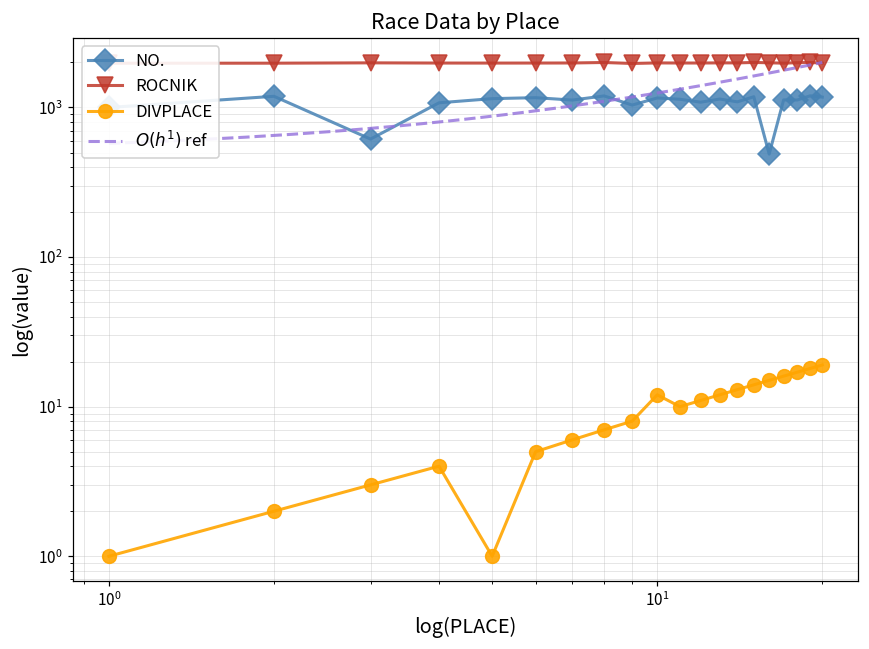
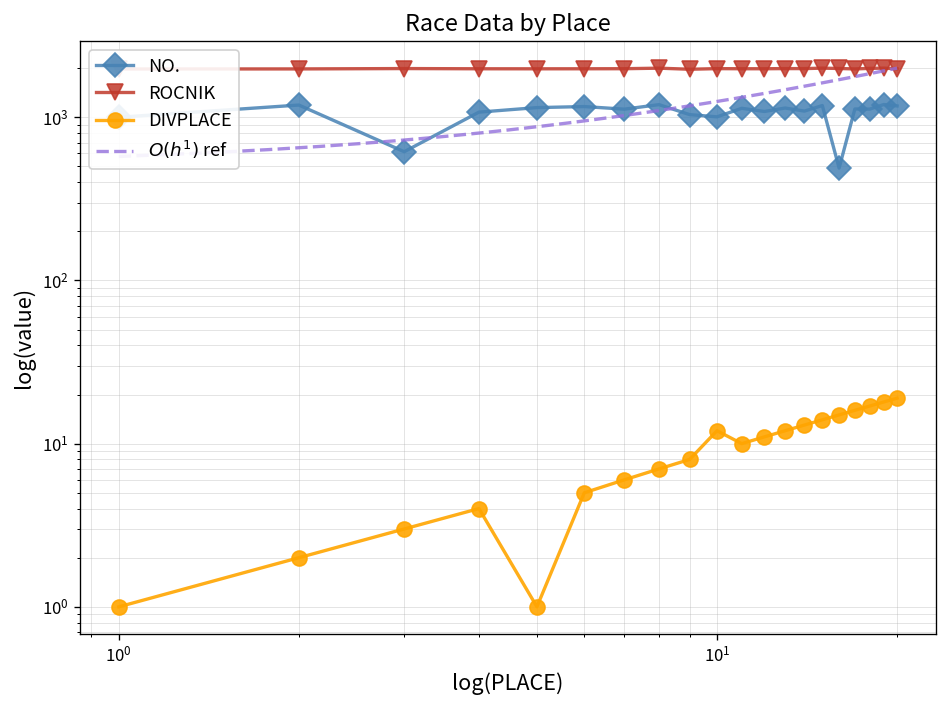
NO., 10^1: 1200 -> 1000
